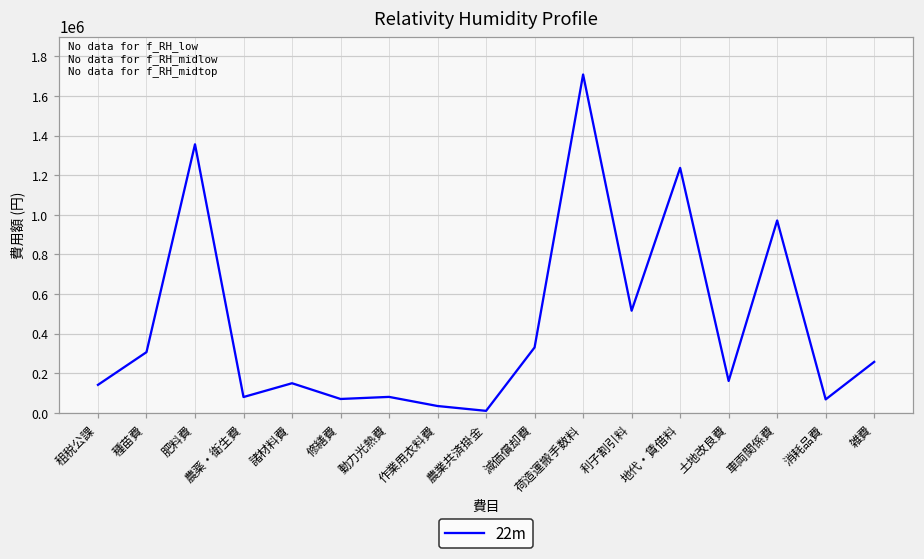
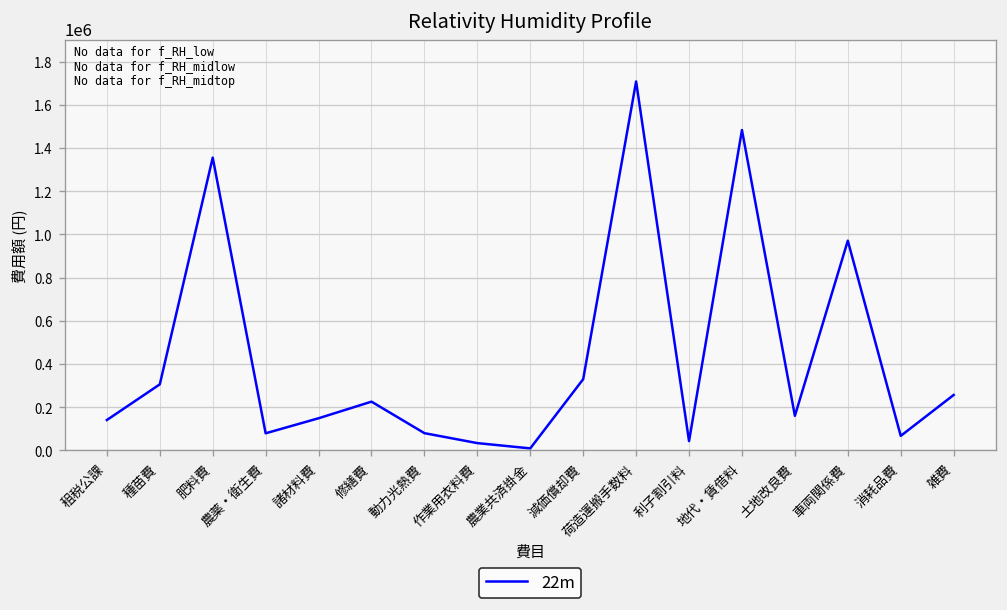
修繕費: 70000 -> 230000
利子割引料: 520000 -> 40000
地代・賃借料: 1240000 -> 1480000
